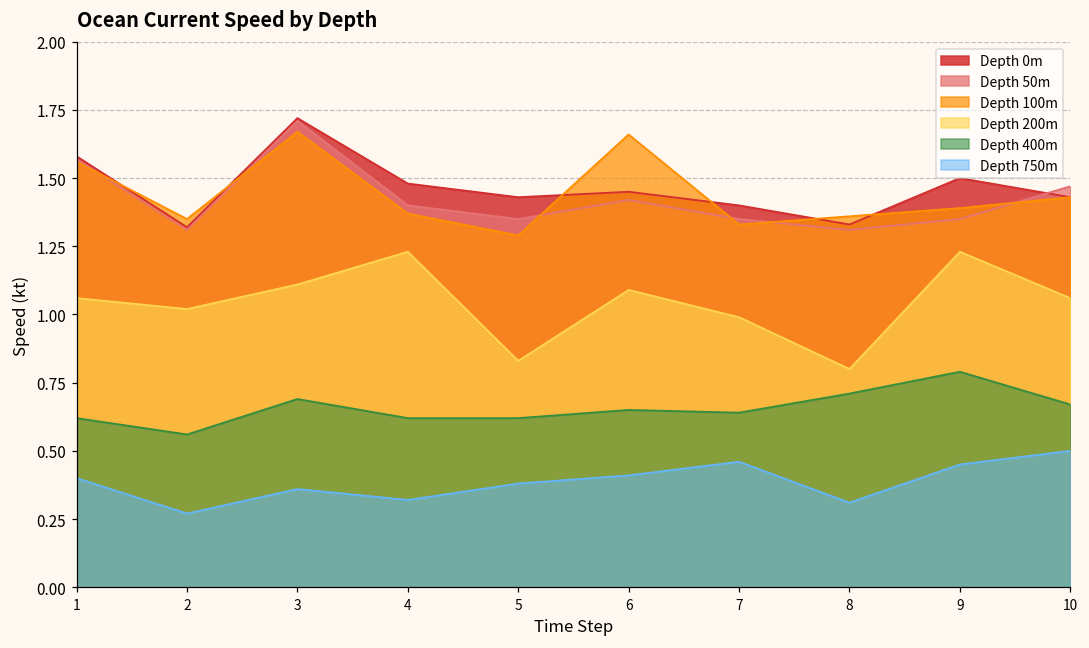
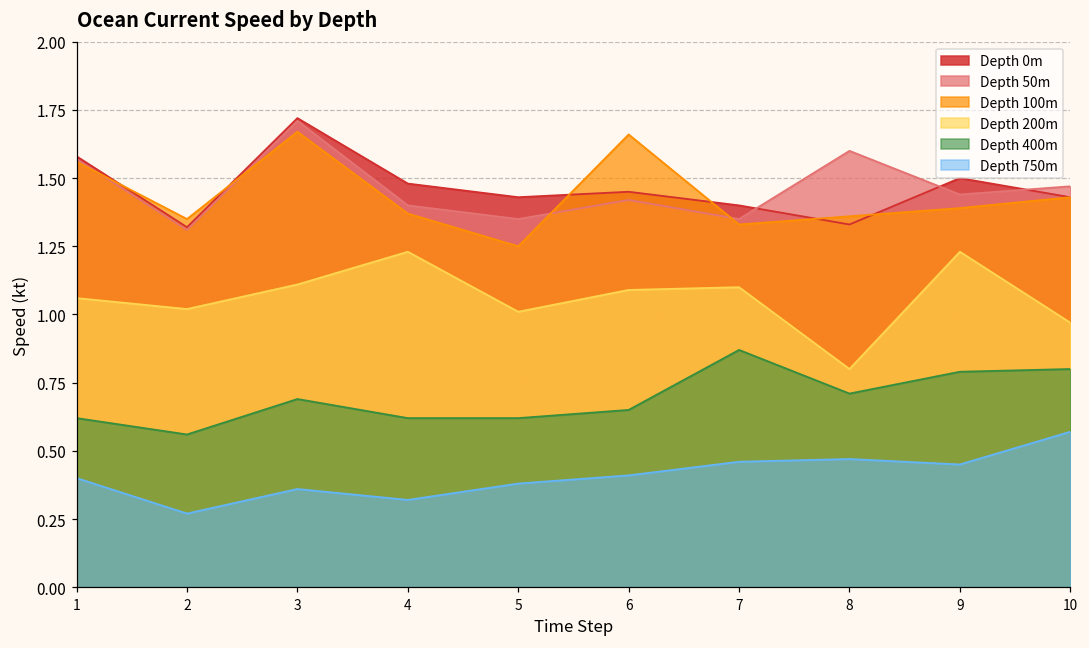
Depth 100m, 5: 1.29 -> 1.25
Depth 200m, 5: 0.83 -> 1.01
Depth 200m, 7: 0.99 -> 1.10
Depth 400m, 7: 0.64 -> 0.87
Depth 50m, 8: 1.31 -> 1.60
Depth 750m, 8: 0.31 -> 0.47
Depth 50m, 9: 1.35 -> 1.44
Depth 200m, 10: 1.06 -> 0.97
Depth 400m, 10: 0.67 -> 0.80
Depth 750m, 10: 0.50 -> 0.57
